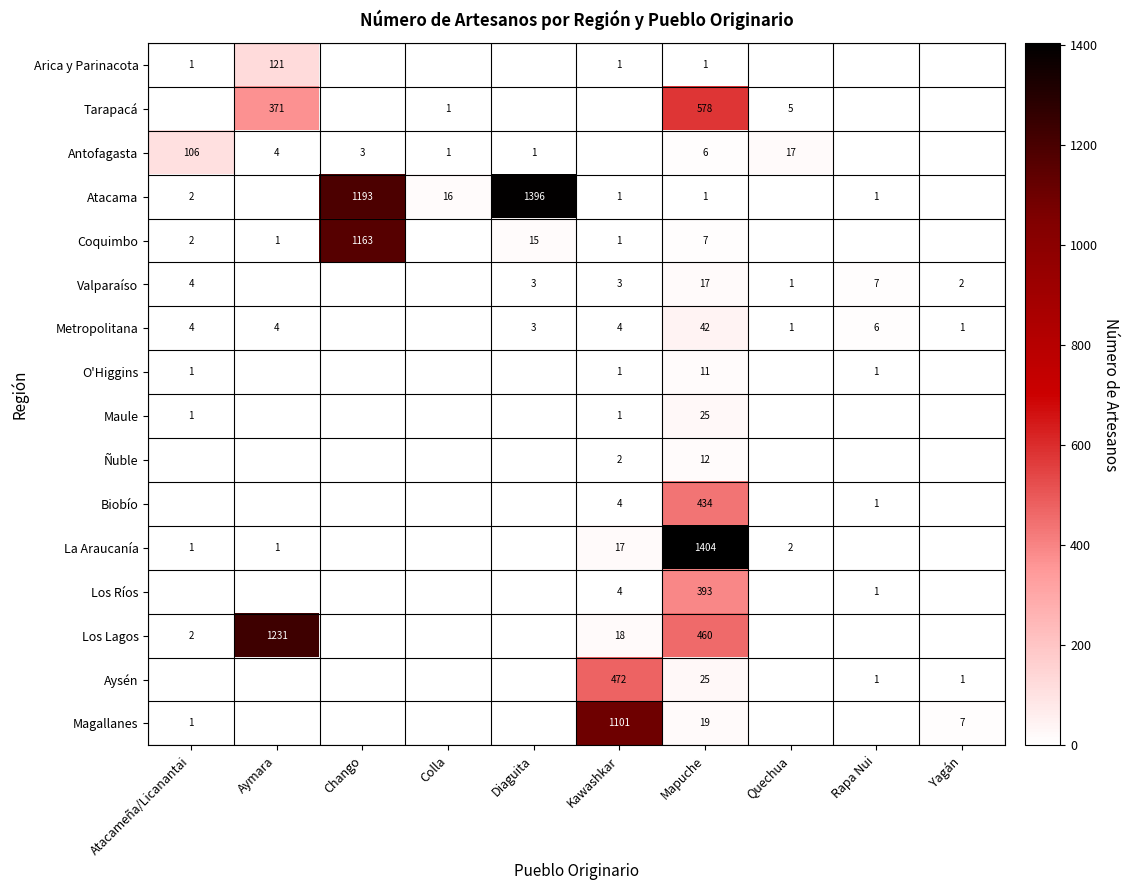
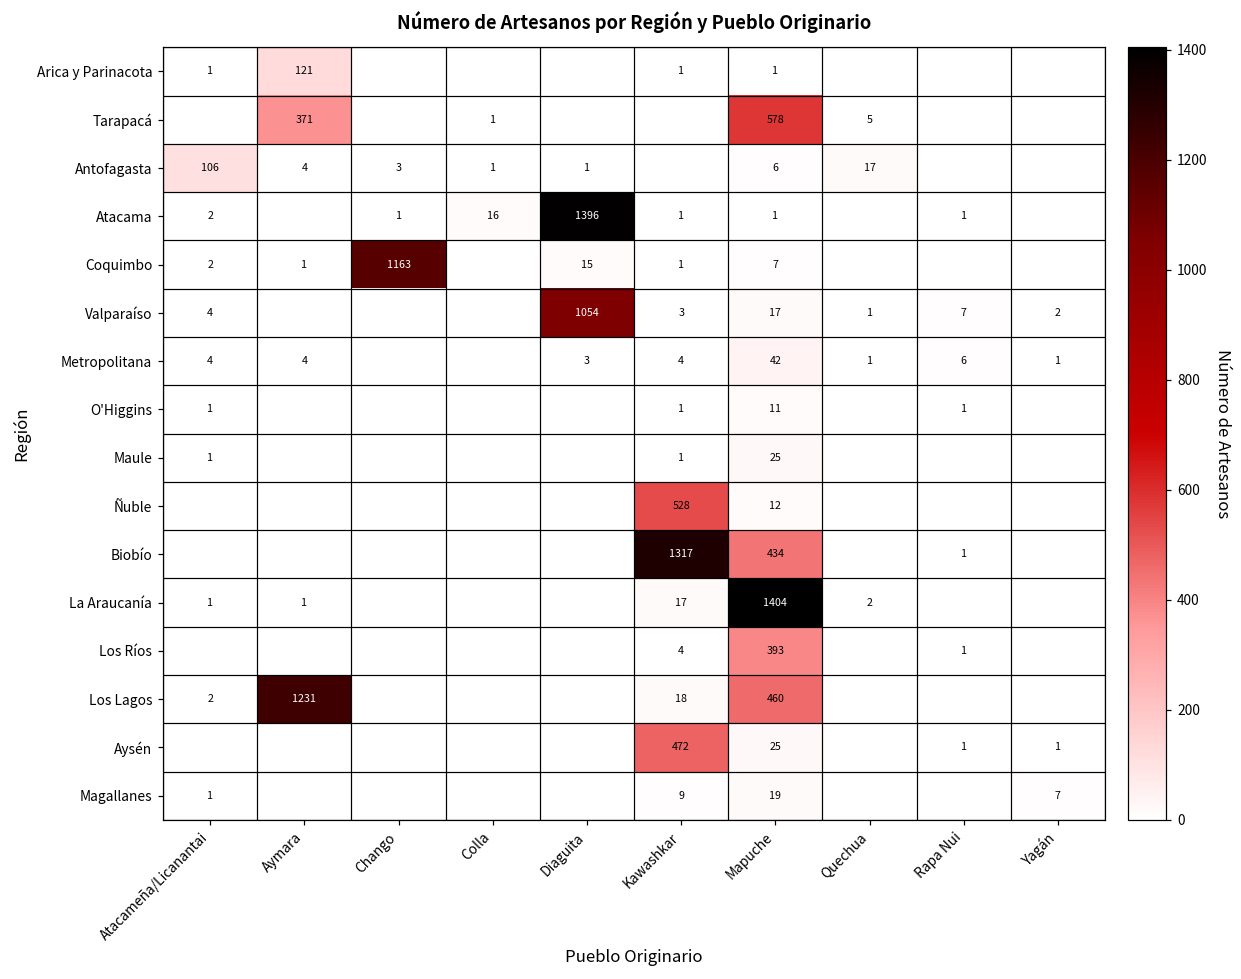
Atacama, Chango: 1193 -> 1
Valparaíso, Diaguita: 3 -> 1054
Ñuble, Kawashkar: 2 -> 528
Biobío, Kawashkar: 4 -> 1317
Magallanes, Kawashkar: 1101 -> 9
